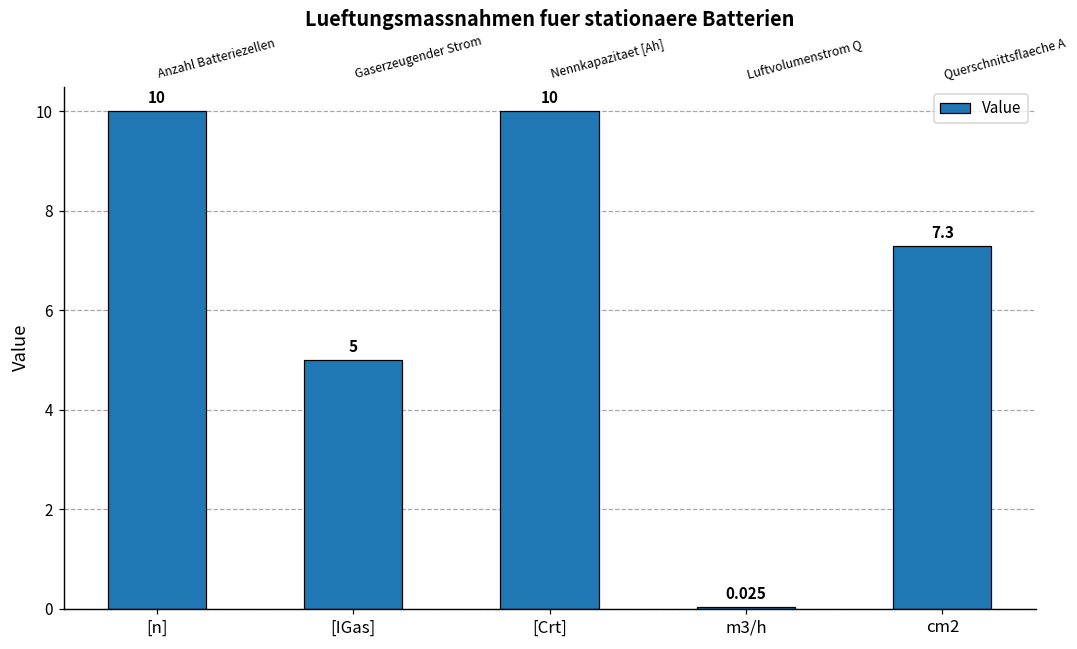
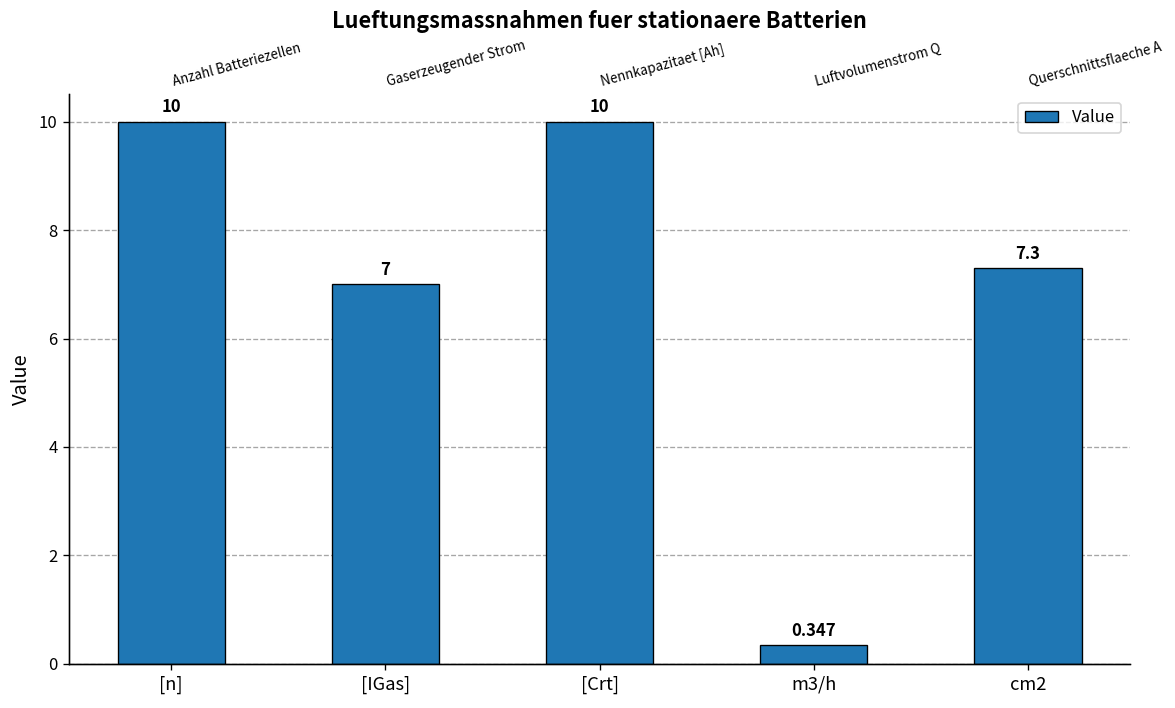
[IGas]: 5 -> 7
m3/h: 0.025 -> 0.347
